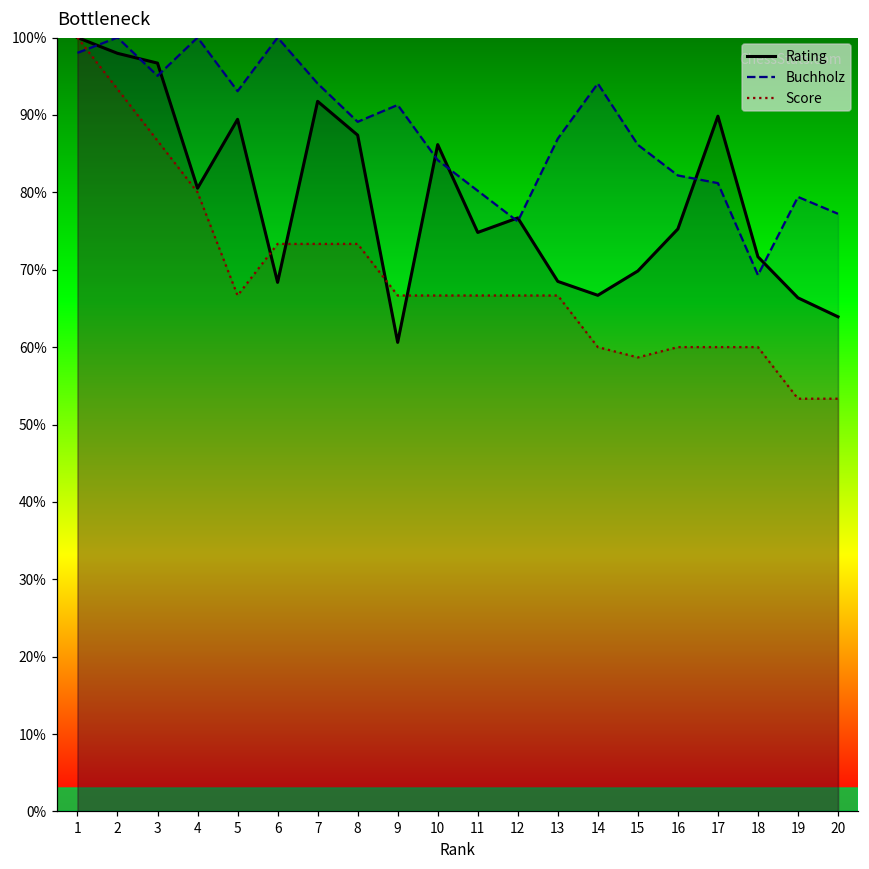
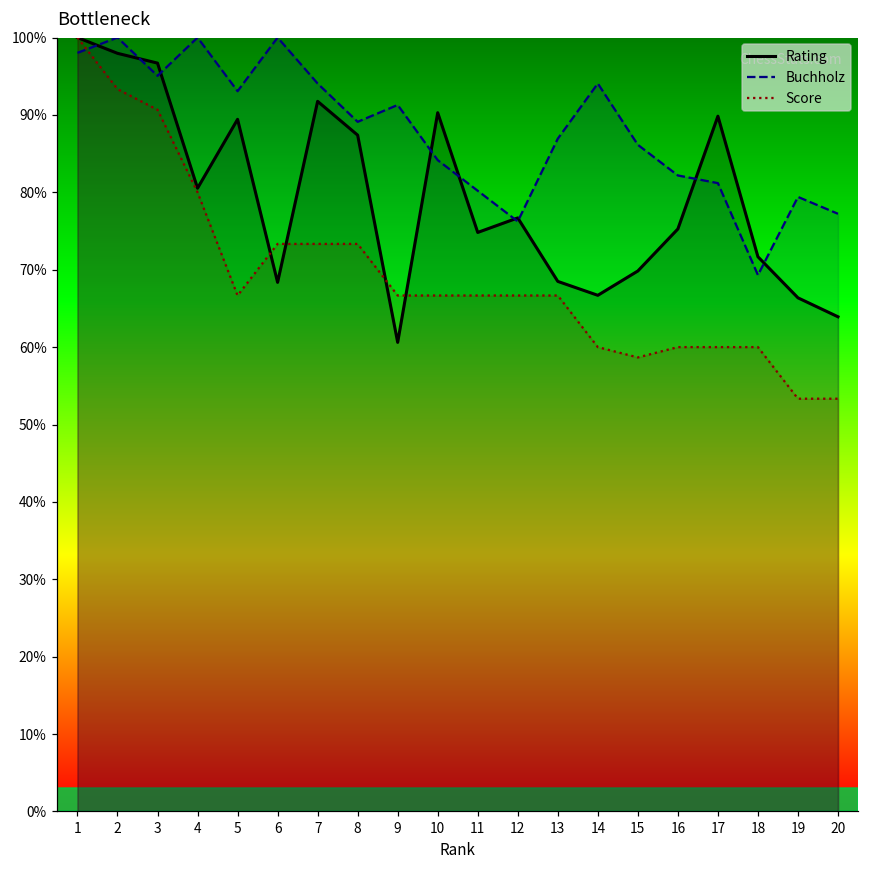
Score, 3: 87% -> 91%
Rating, 10: 86% -> 90%
